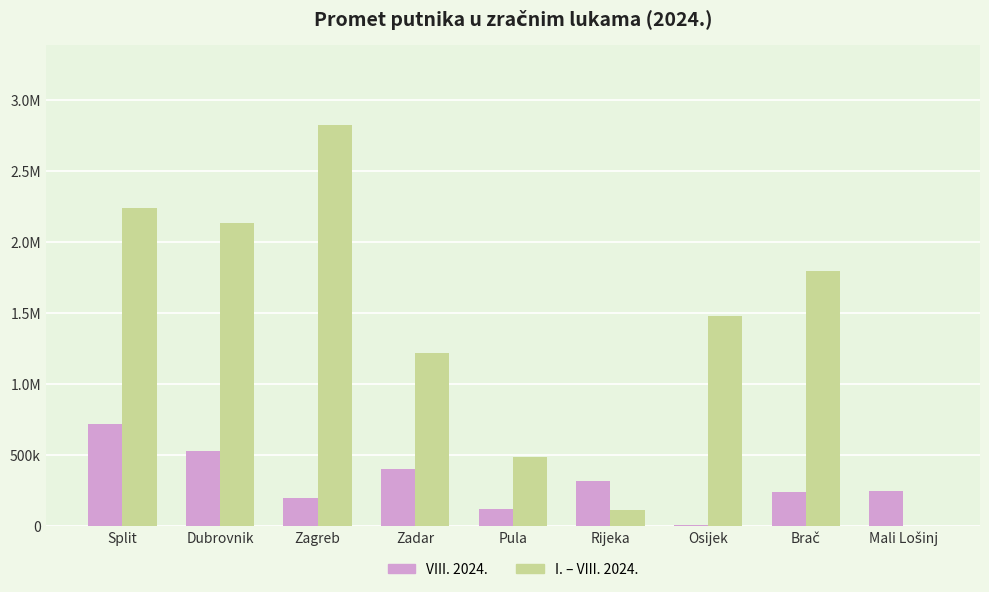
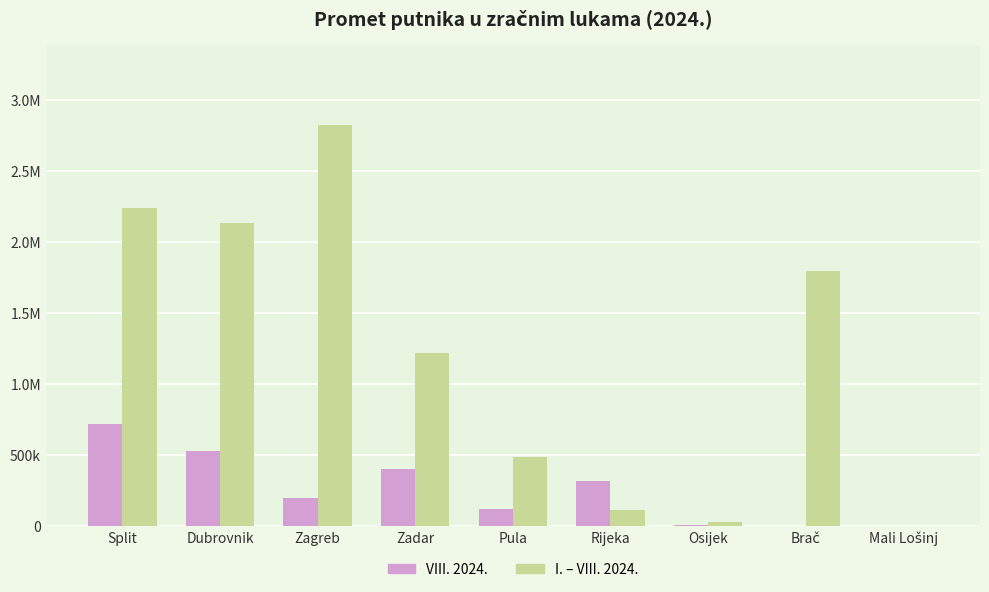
I. – VIII. 2024., Osijek: 1480000 -> 30000
VIII. 2024., Brač: 240000 -> 10000
VIII. 2024., Mali Lošinj: 250000 -> 0
